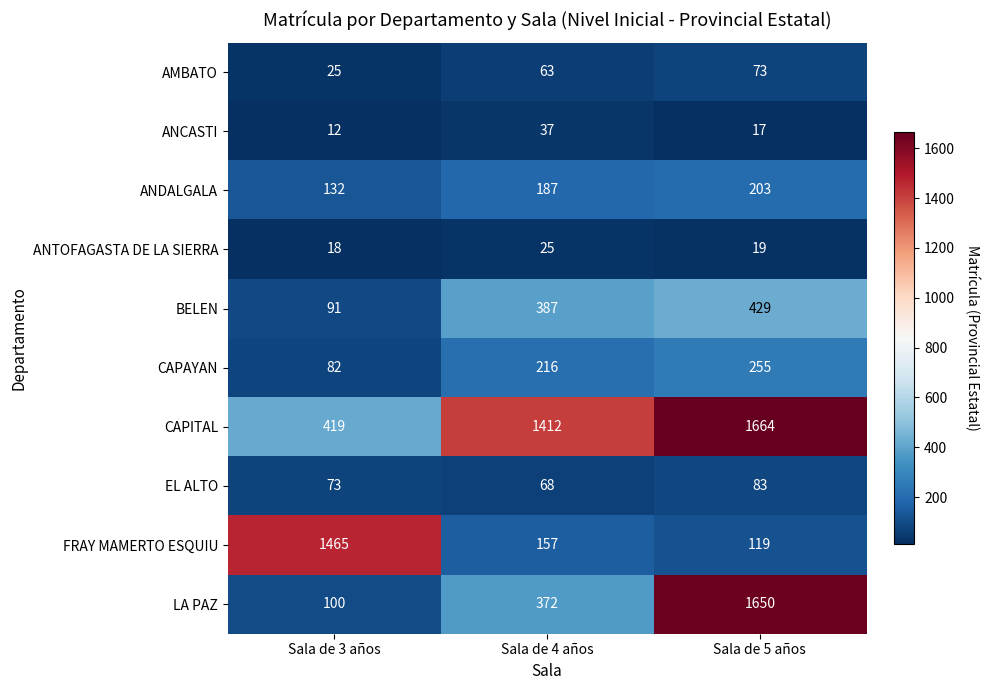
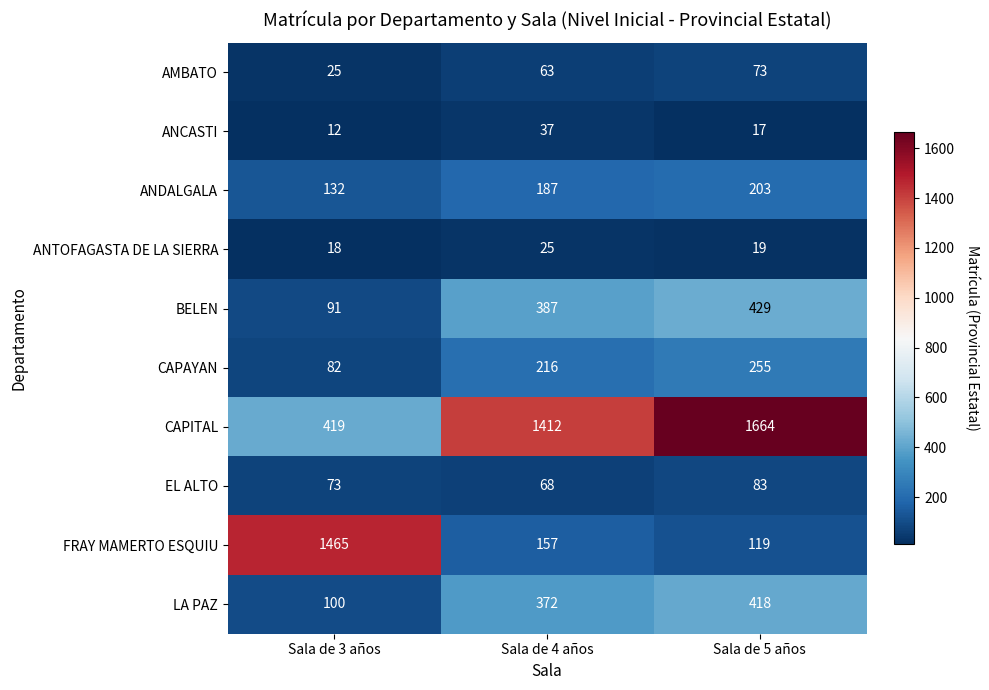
LA PAZ, Sala de 5 años: 1650 -> 418
